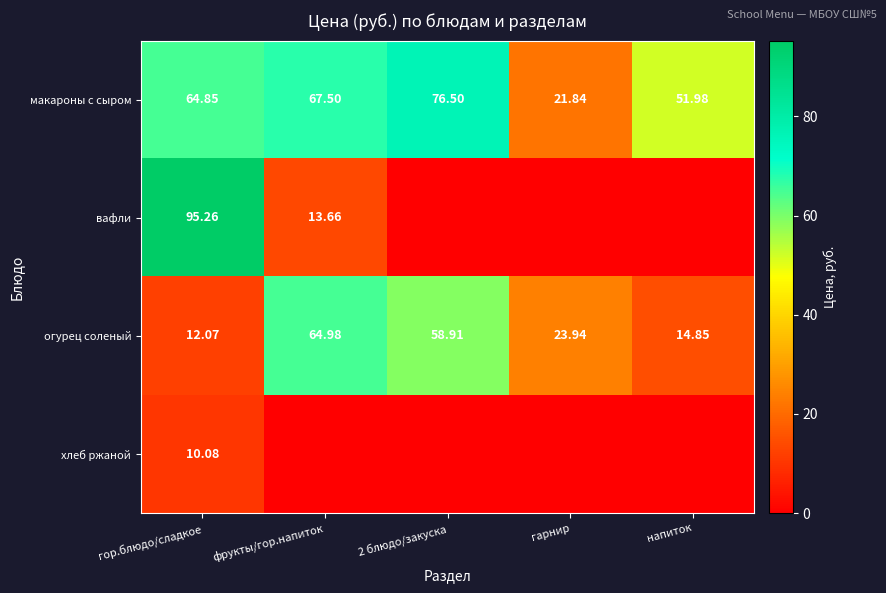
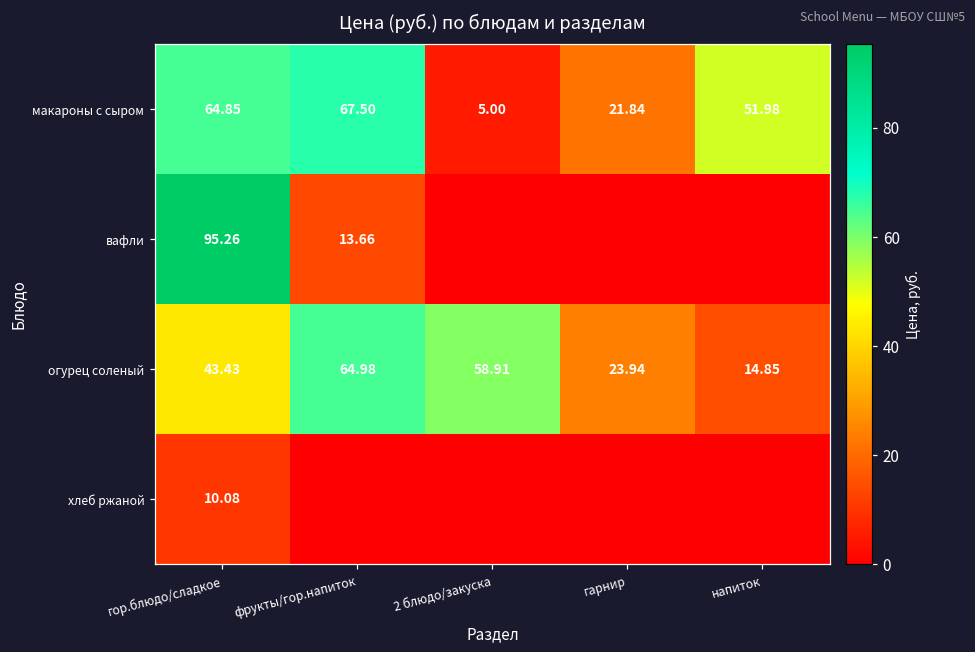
макароны с сыром, 2 блюдо/закуска: 76.50 -> 5.00
огурец соленый, гор.блюдо/сладкое: 12.07 -> 43.43
